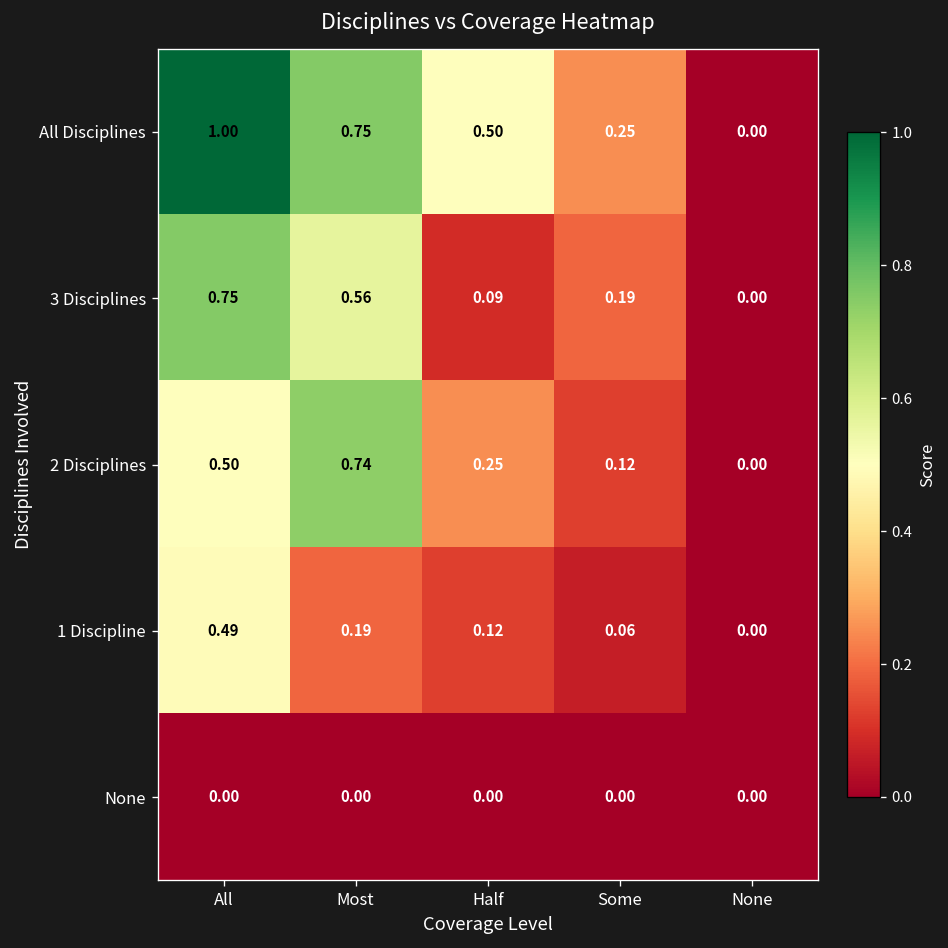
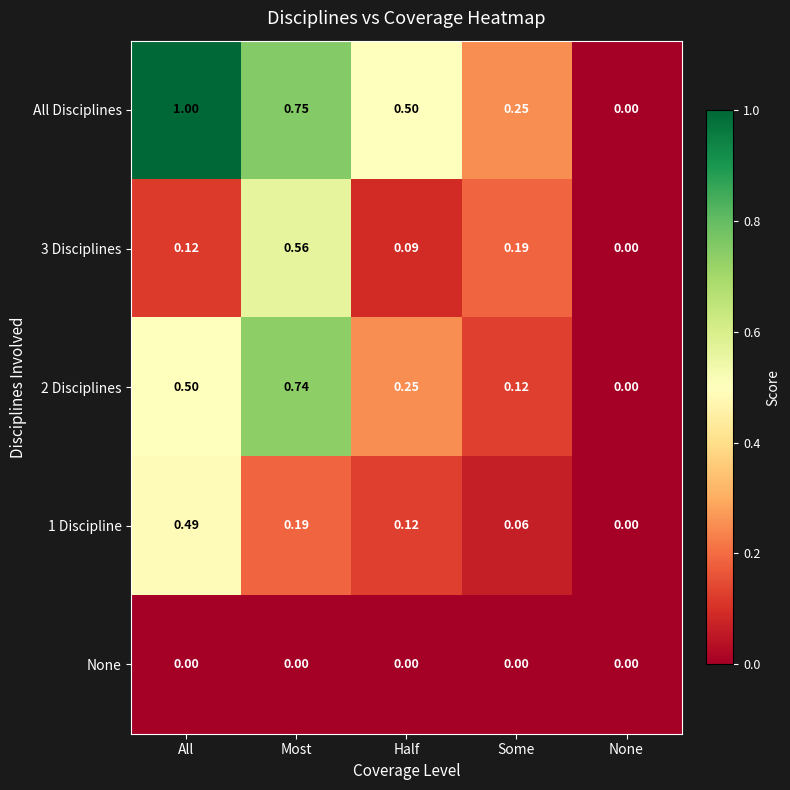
3 Disciplines, All: 0.75 -> 0.12
